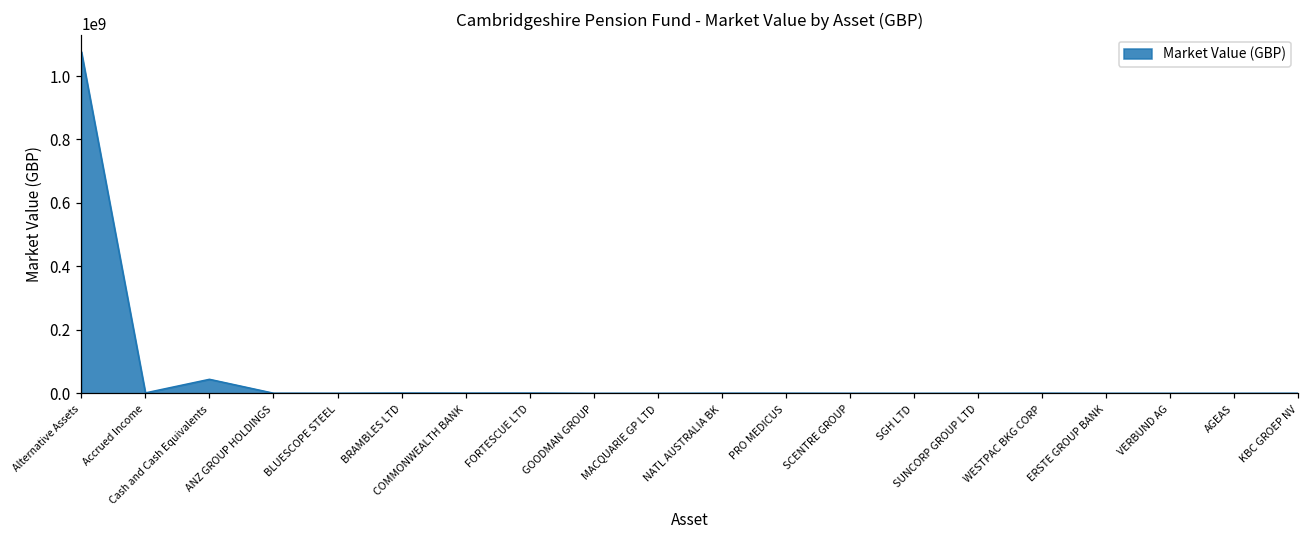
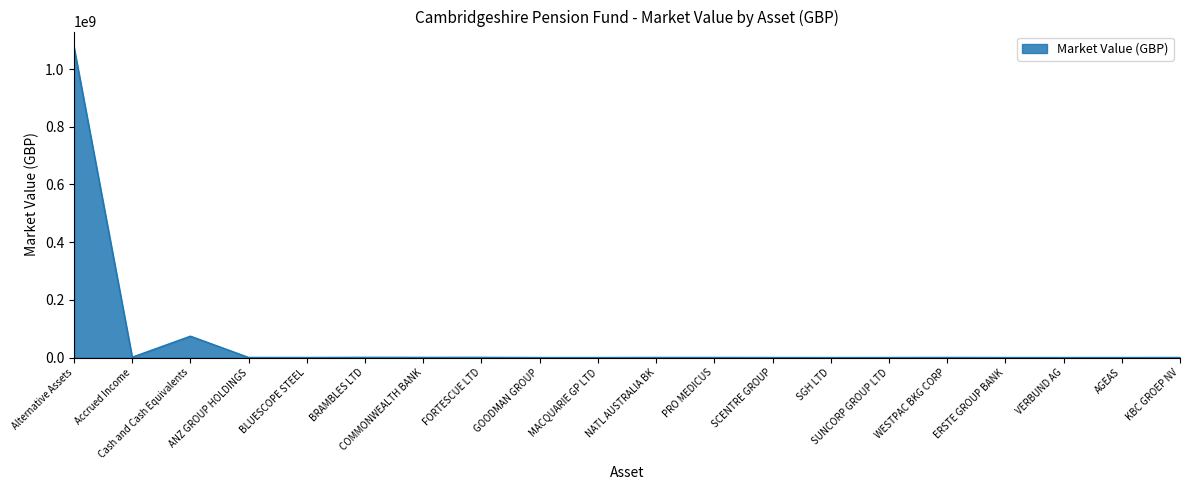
Cash and Cash Equivalents: 40000000 -> 70000000
